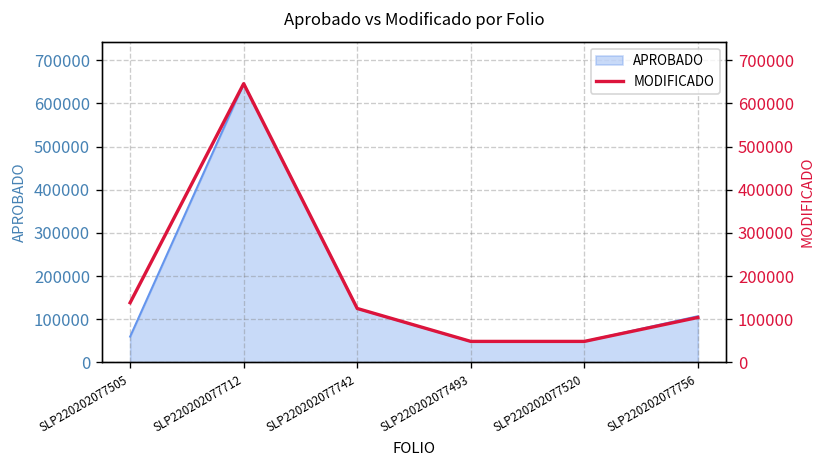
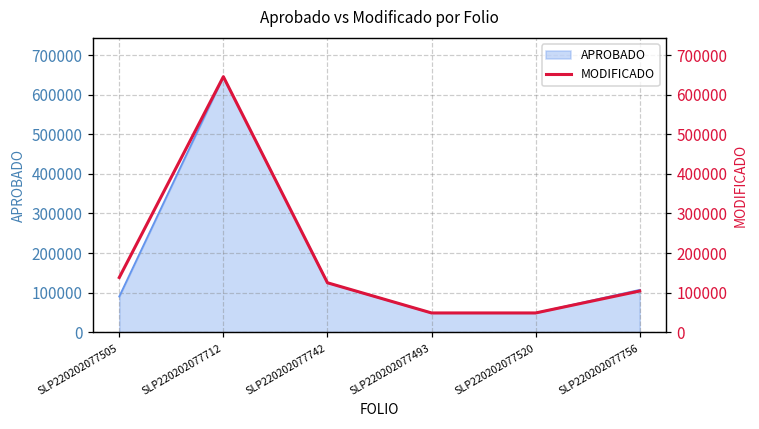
APROBADO, SLP220202077505: 60000 -> 90000
